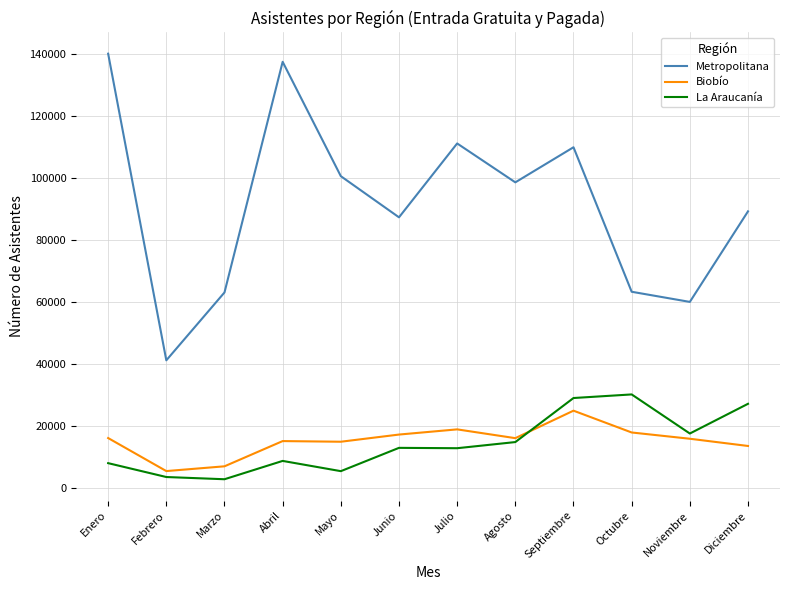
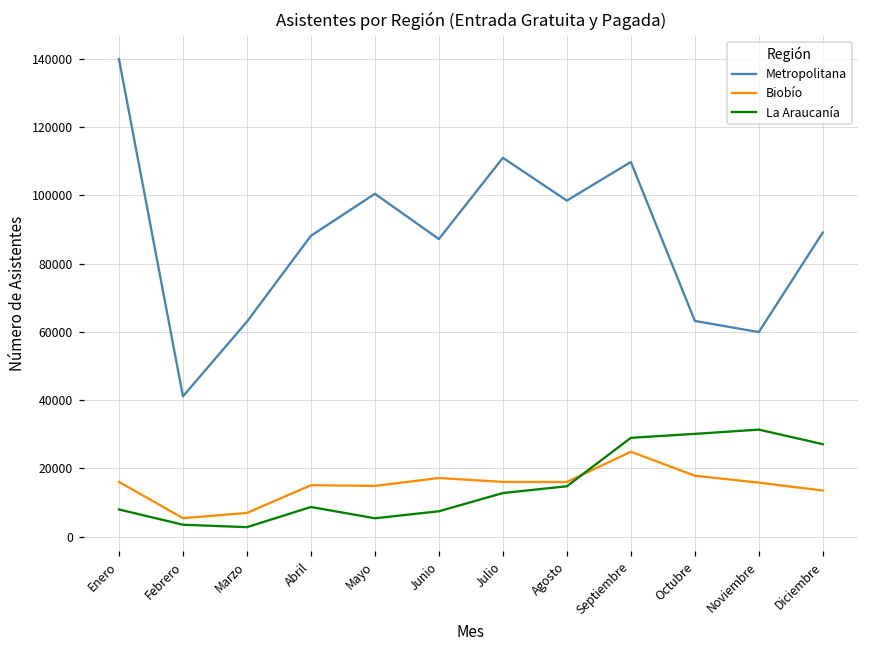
Metropolitana, Abril: 137000 -> 88000
La Araucanía, Junio: 13000 -> 7000
Biobío, Julio: 19000 -> 16000
La Araucanía, Noviembre: 18000 -> 31000
